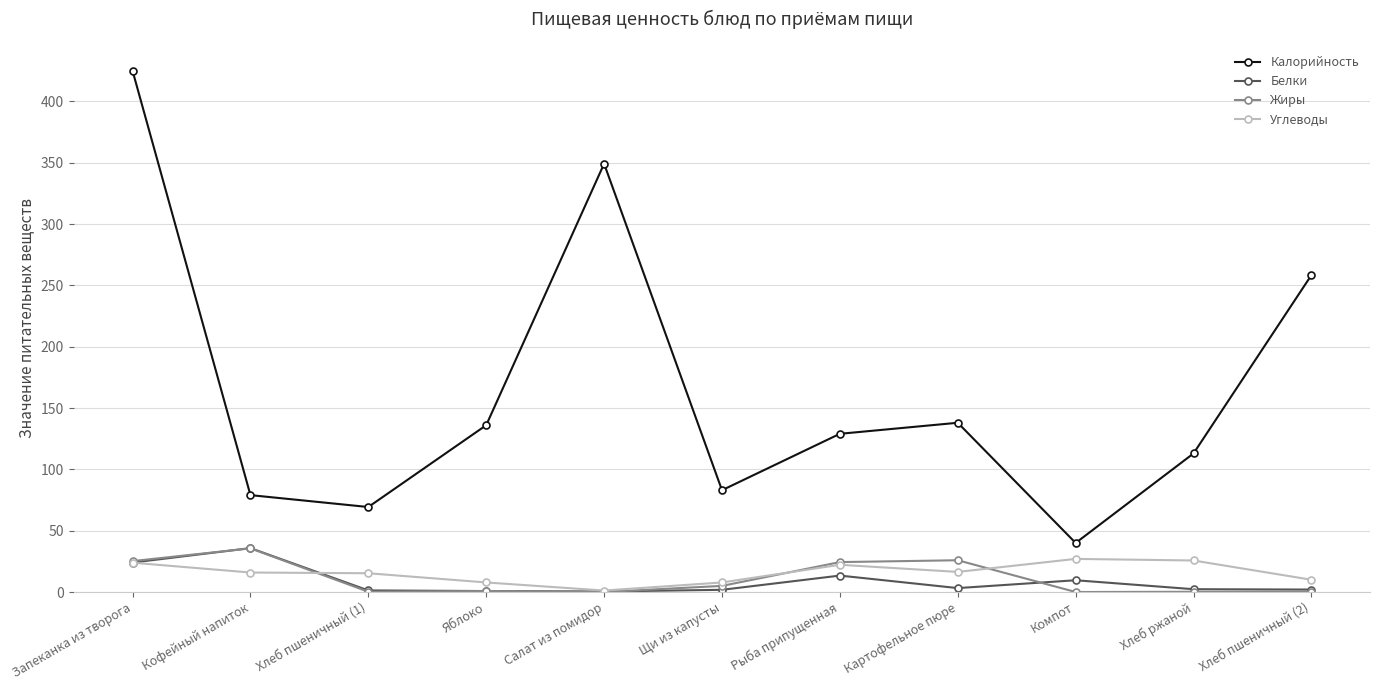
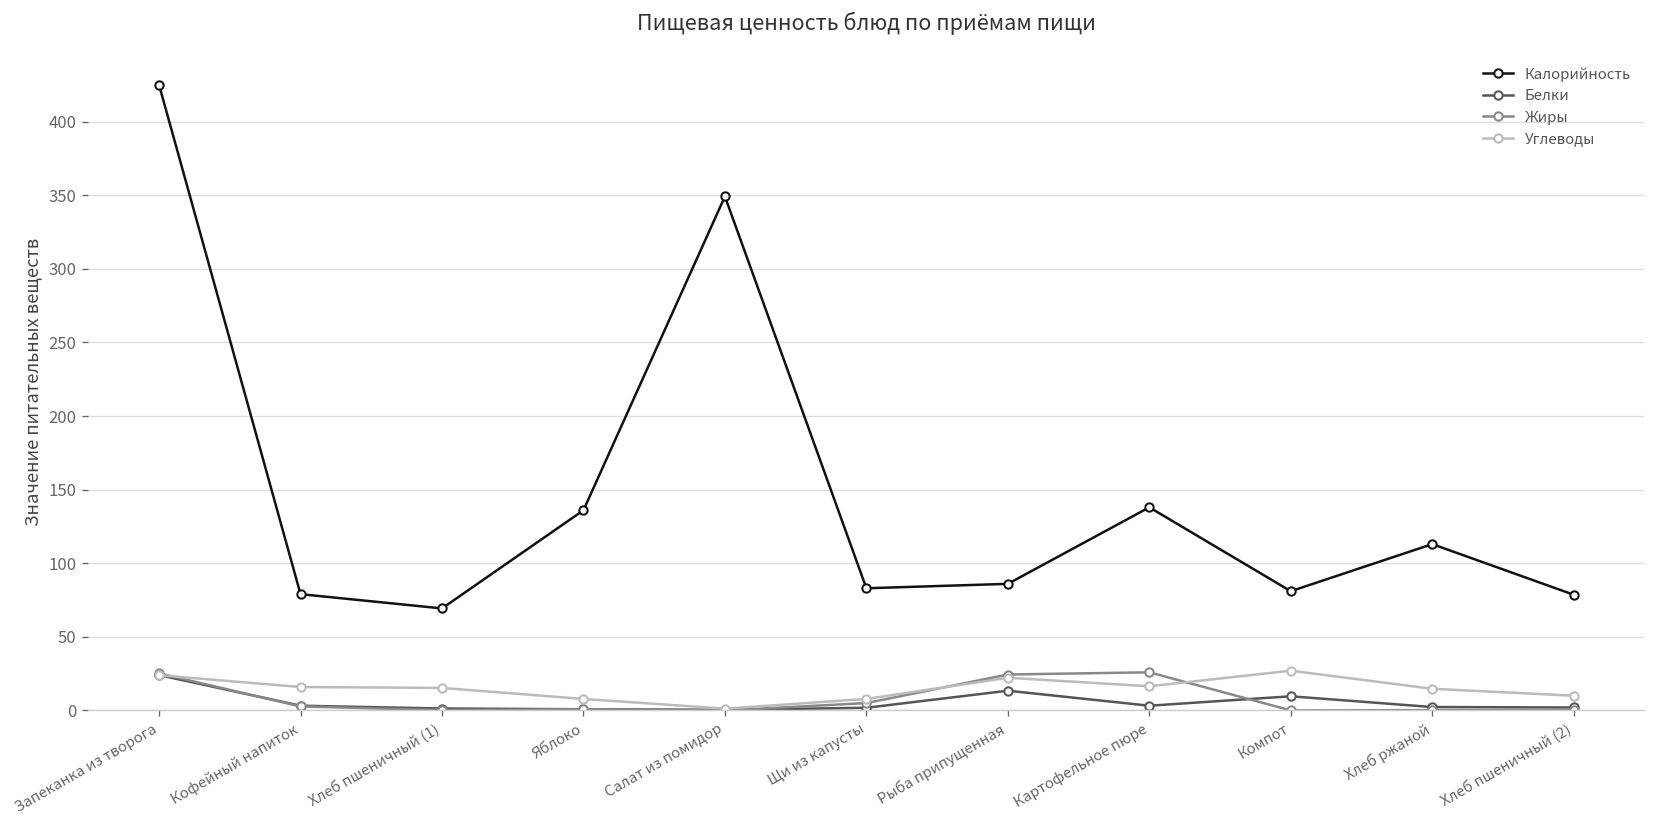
Белки, Кофейный напиток: 36 -> 3
Жиры, Кофейный напиток: 36 -> 3
Калорийность, Рыба припущенная: 129 -> 86
Калорийность, Компот: 40 -> 81
Углеводы, Хлеб ржаной: 26 -> 15
Калорийность, Хлеб пшеничный (2): 258 -> 79
